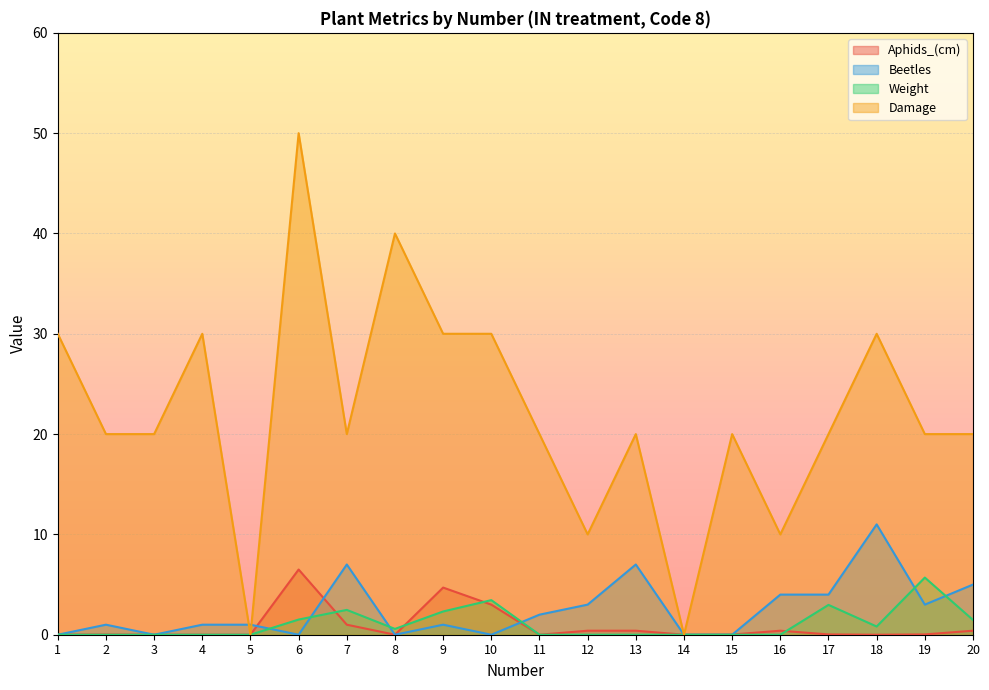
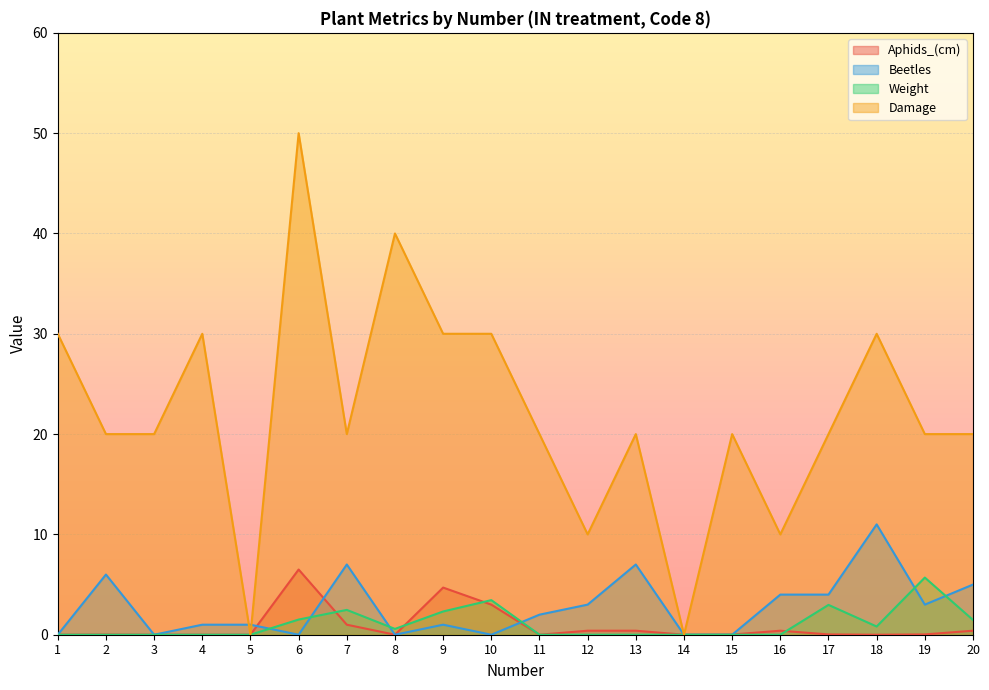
Beetles, 2: 1 -> 6
